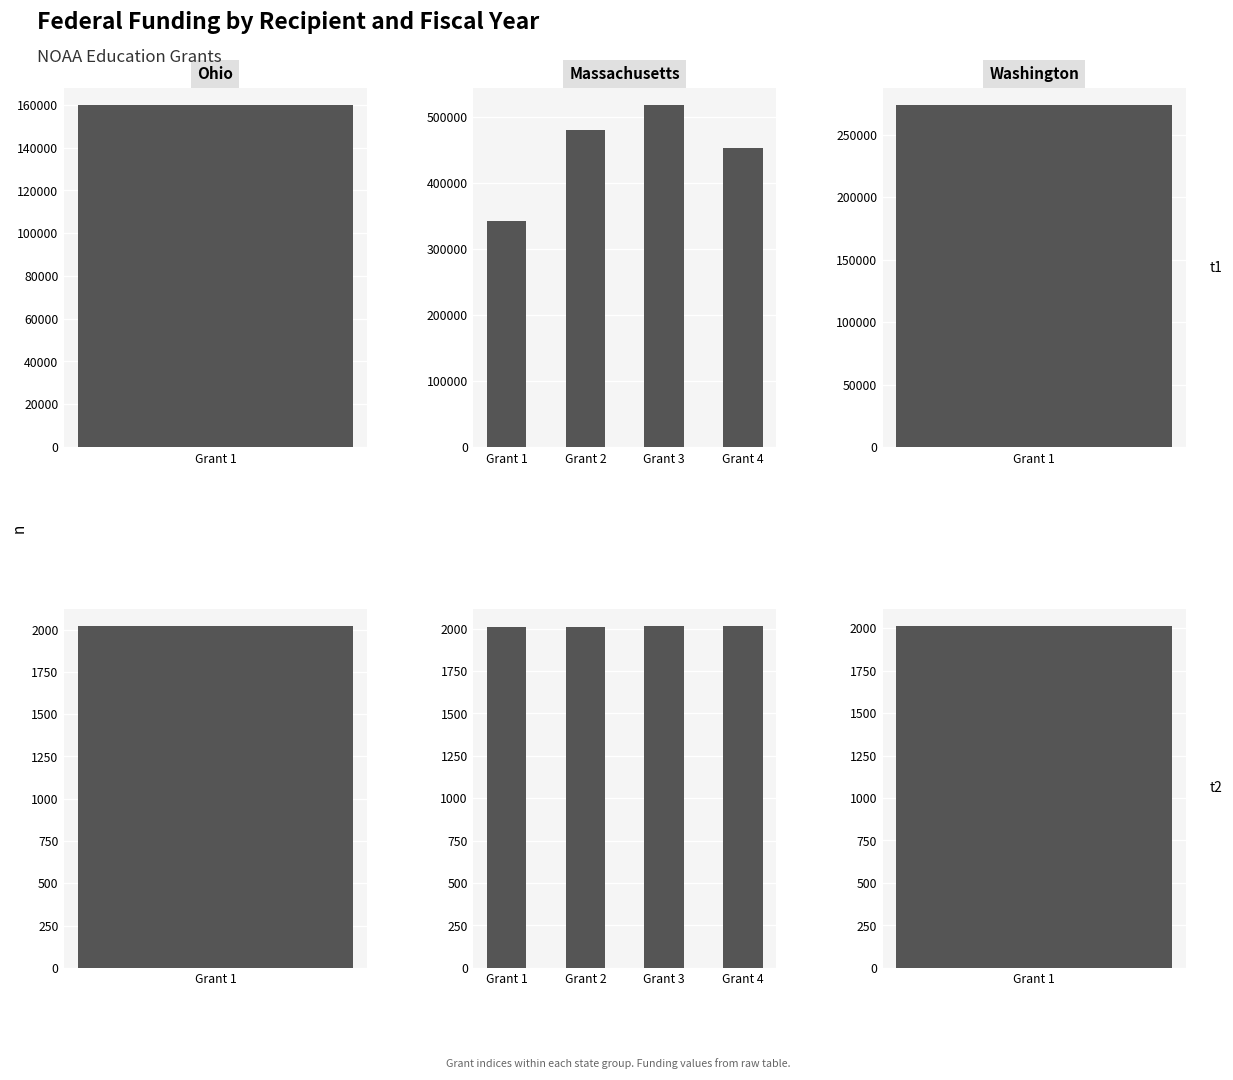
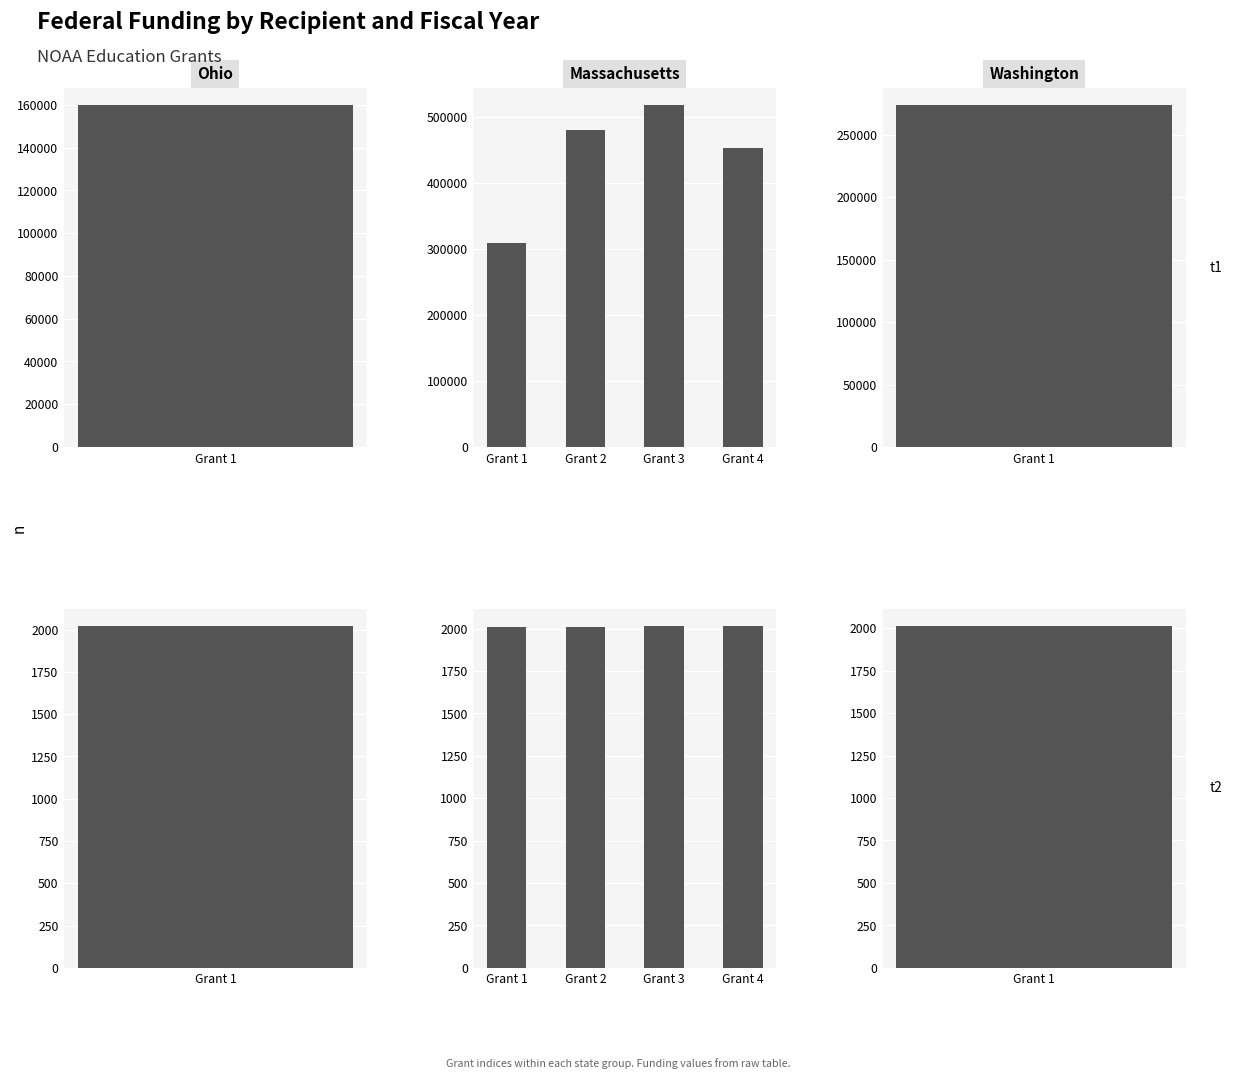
Massachusetts, Grant 1: 340000 -> 310000
